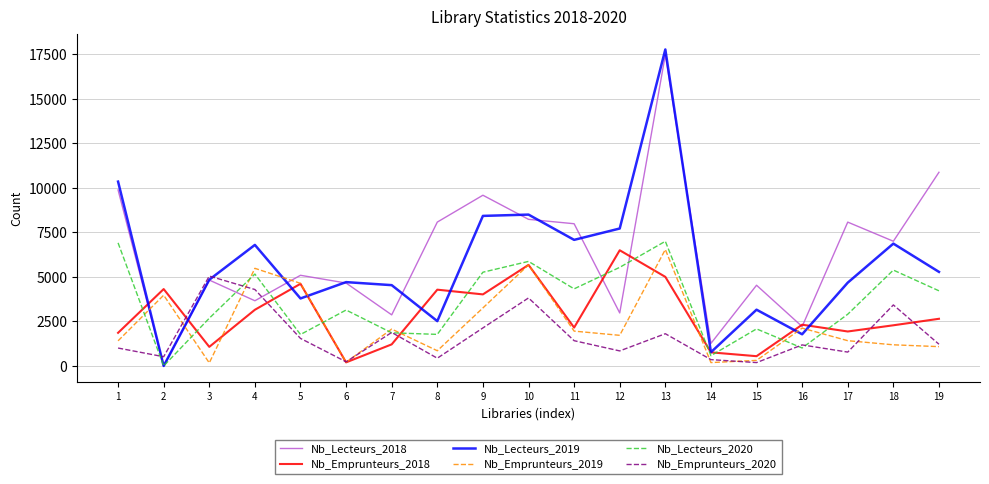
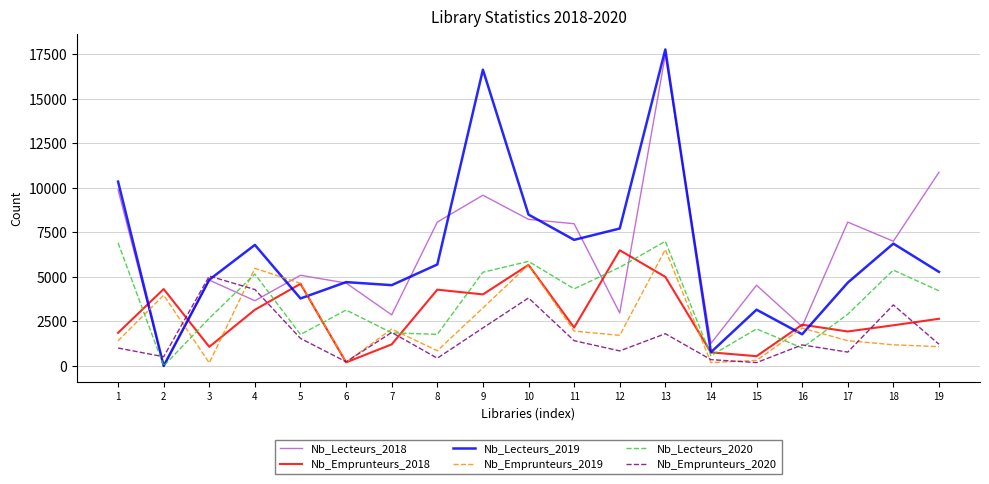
Nb_Lecteurs_2019, 8: 2500 -> 5700
Nb_Lecteurs_2019, 9: 8400 -> 16600
